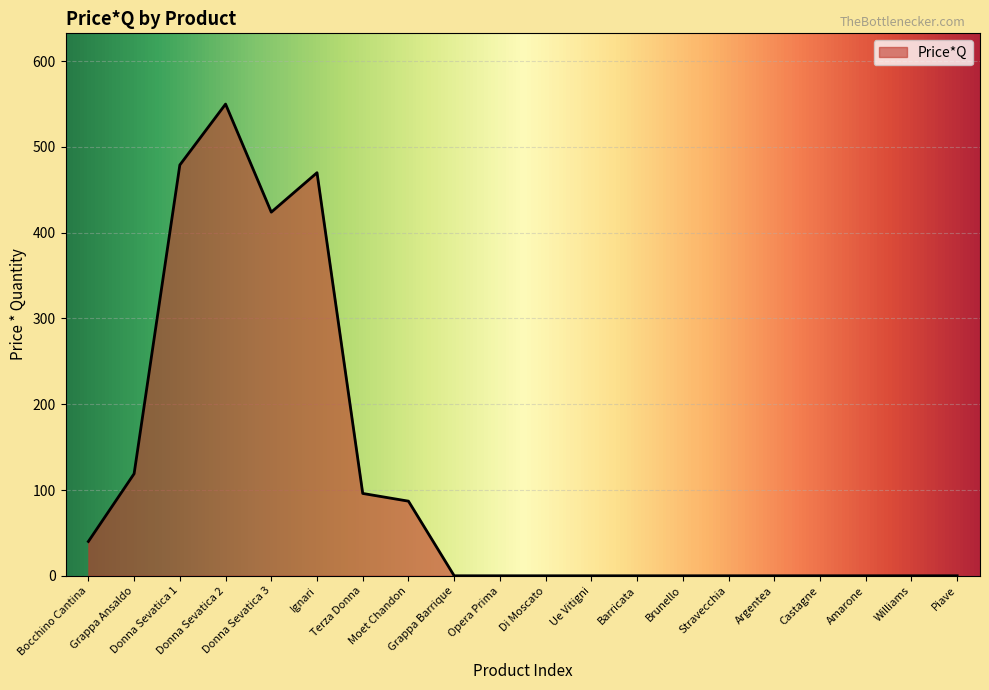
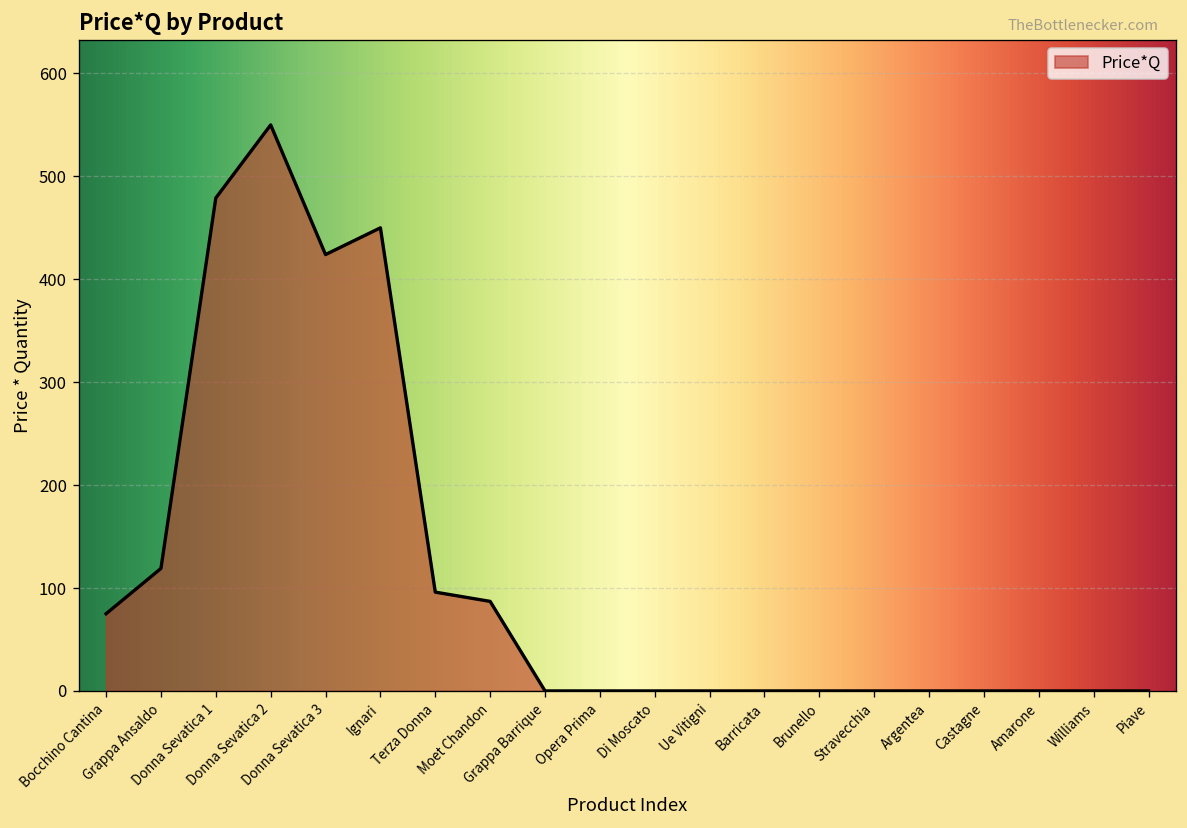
Bocchino Cantina: 40 -> 80
Ignari: 470 -> 450
